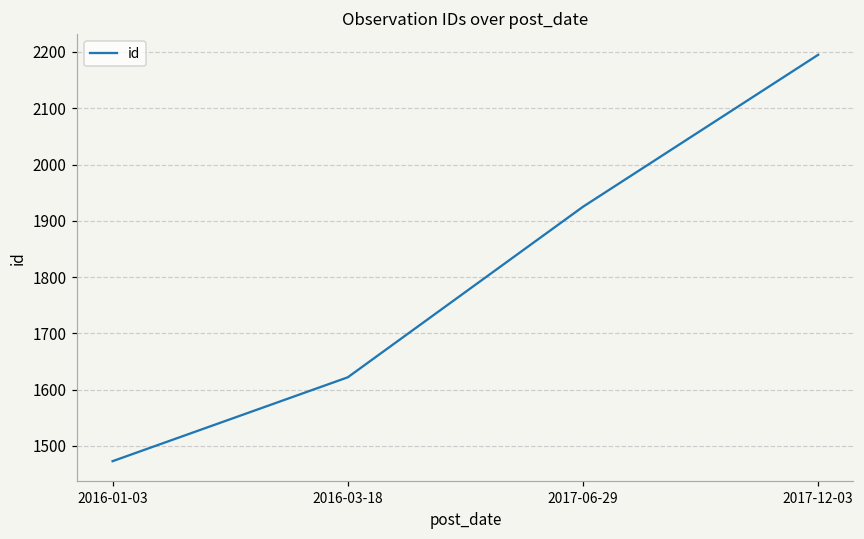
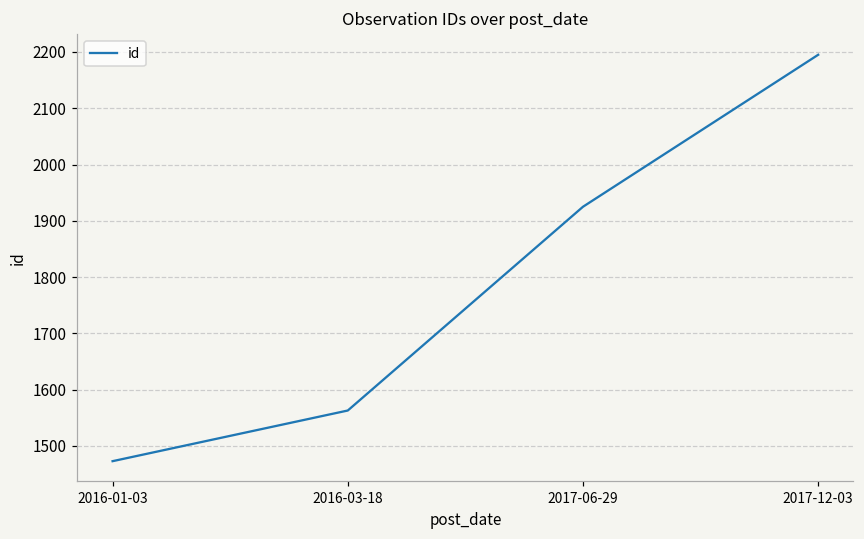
2016-03-18: 1620 -> 1560
